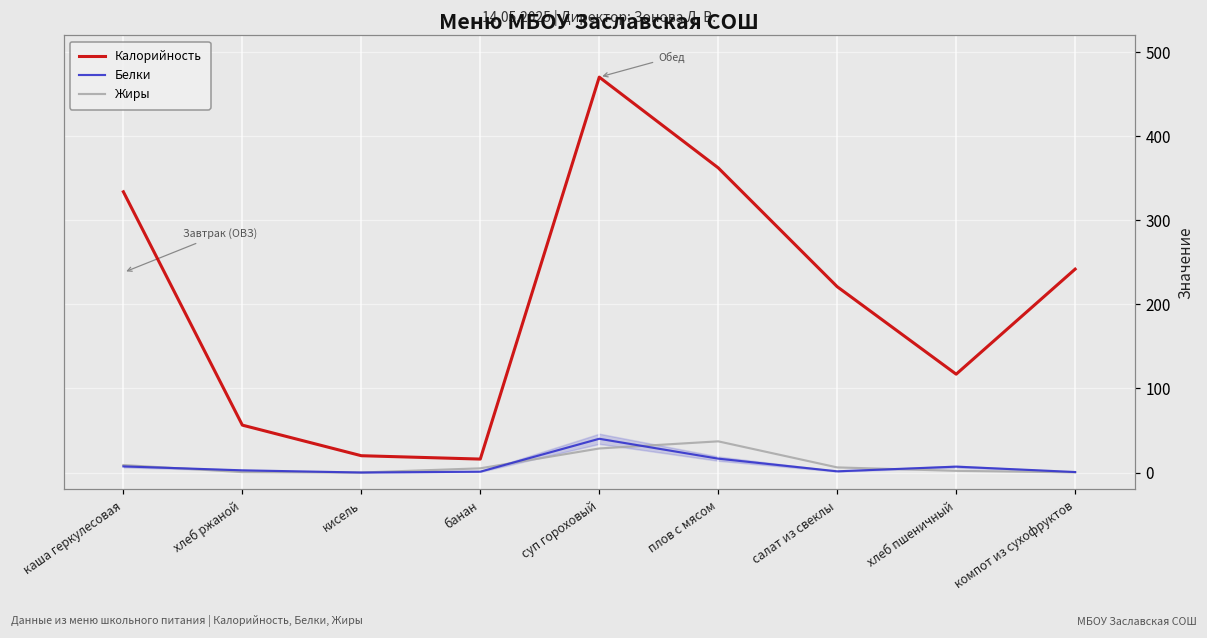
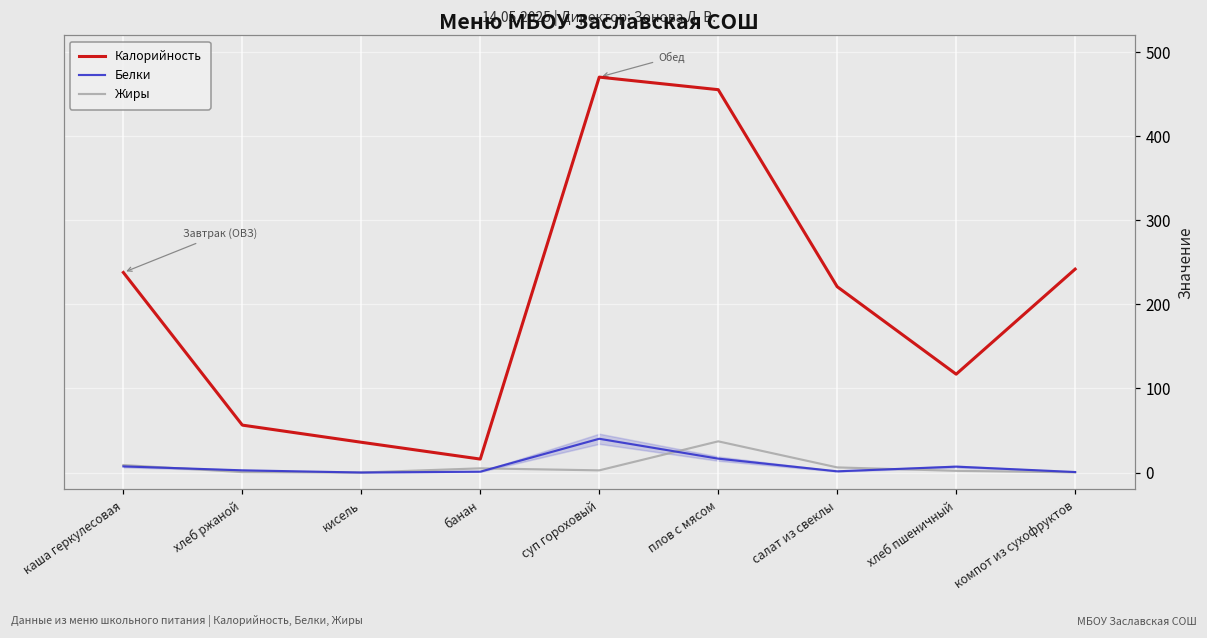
Калорийность, каша геркулесовая: 330 -> 240
Калорийность, кисель: 20 -> 40
Жиры, суп гороховый: 30 -> 0
Калорийность, плов с мясом: 360 -> 460
